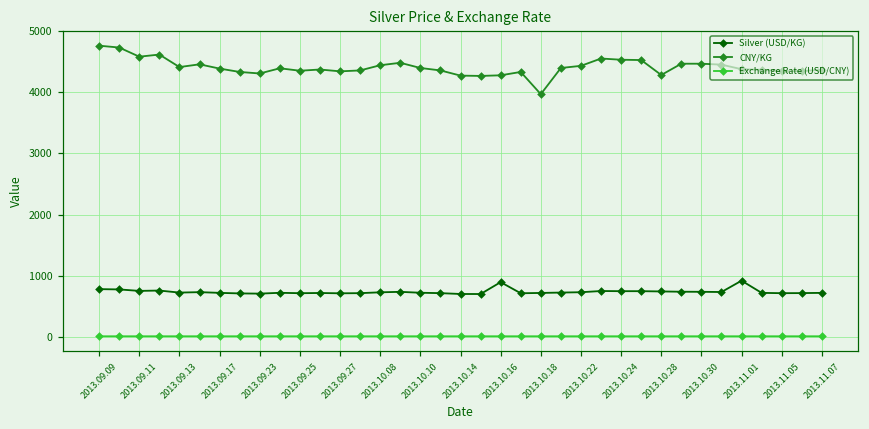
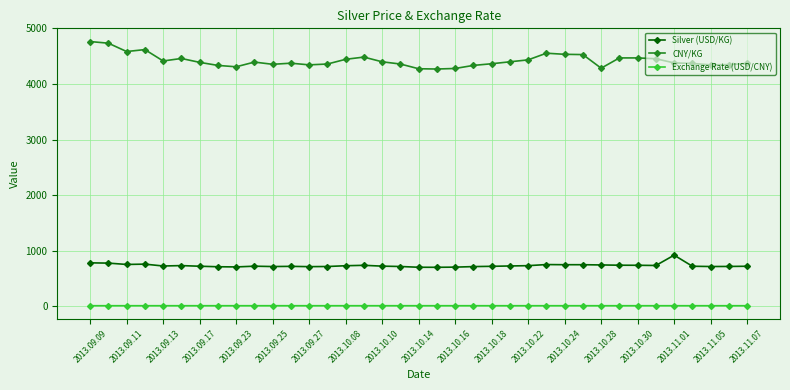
Silver (USD/KG), 2013.10.16: 900 -> 700
CNY/KG, 2013.10.18: 4000 -> 4400
